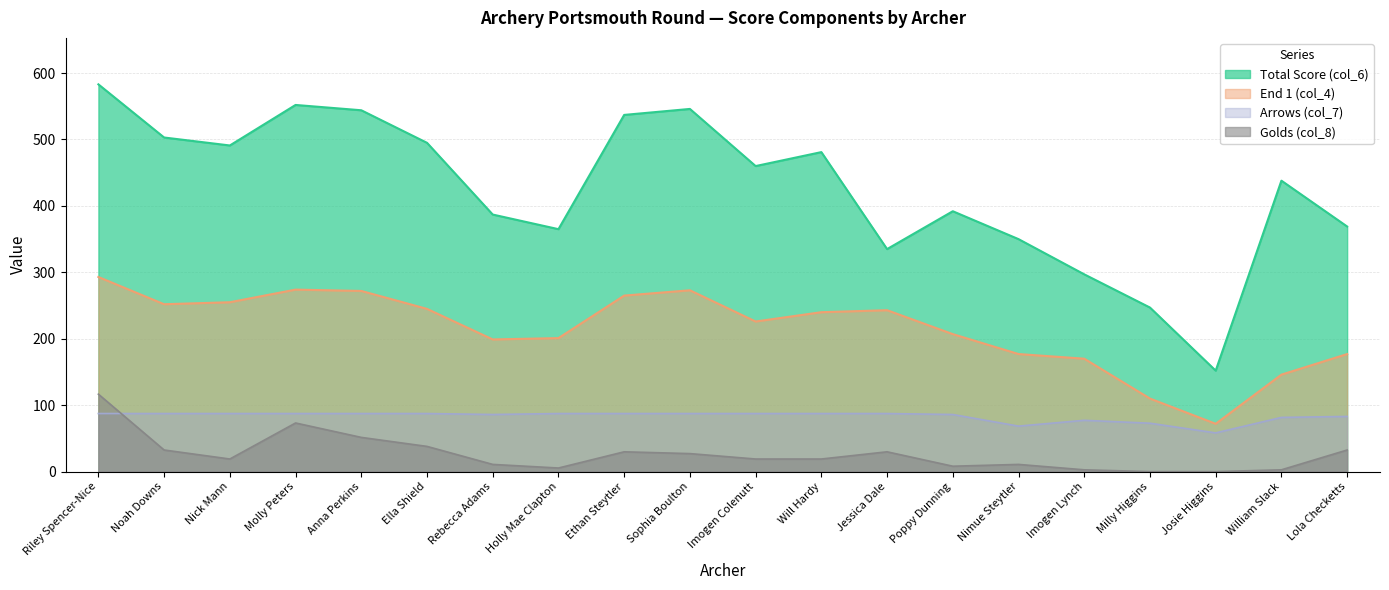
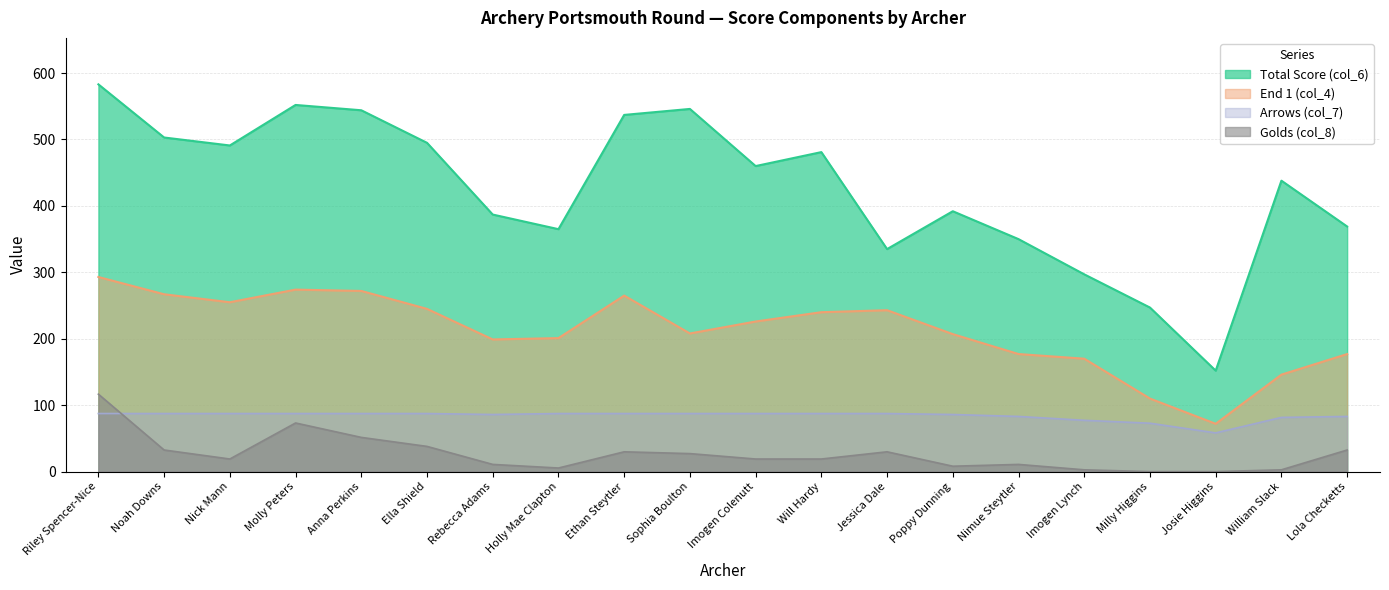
End 1 (col_4), Noah Downs: 250 -> 270
End 1 (col_4), Sophia Boulton: 270 -> 210
Arrows (col_7), Nimue Steytler: 70 -> 80
